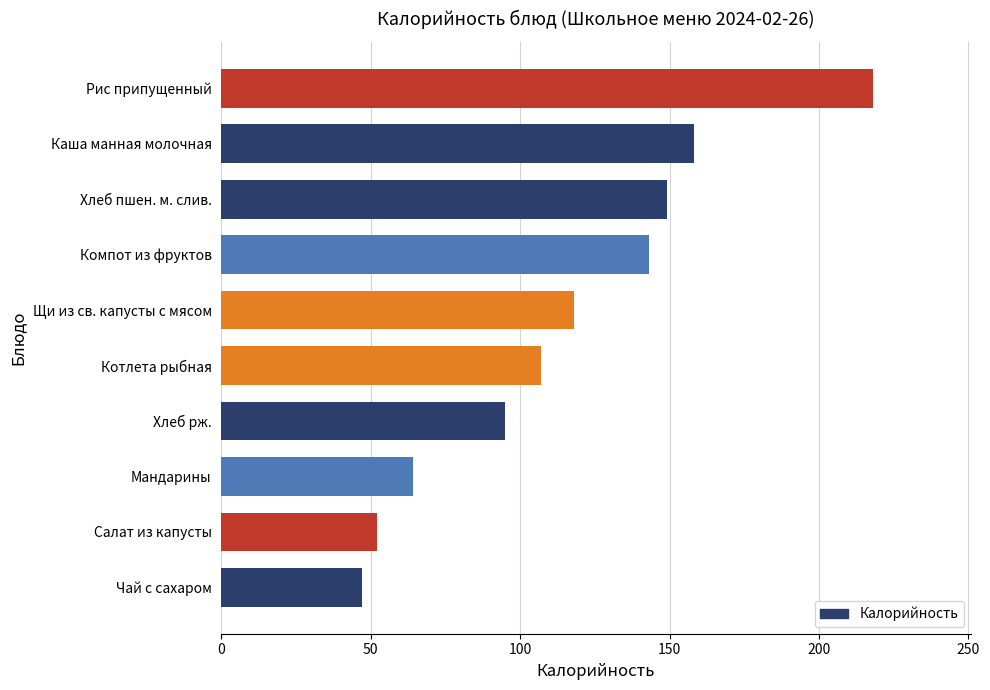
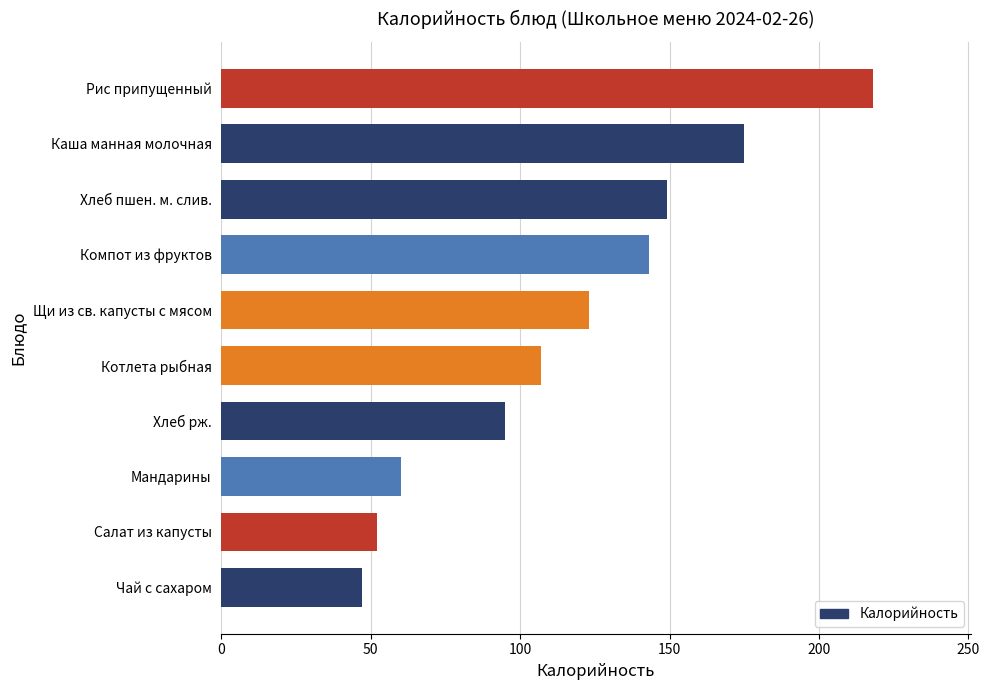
Каша манная молочная: 158 -> 175
Щи из св. капусты с мясом: 118 -> 123
Мандарины: 64 -> 60
